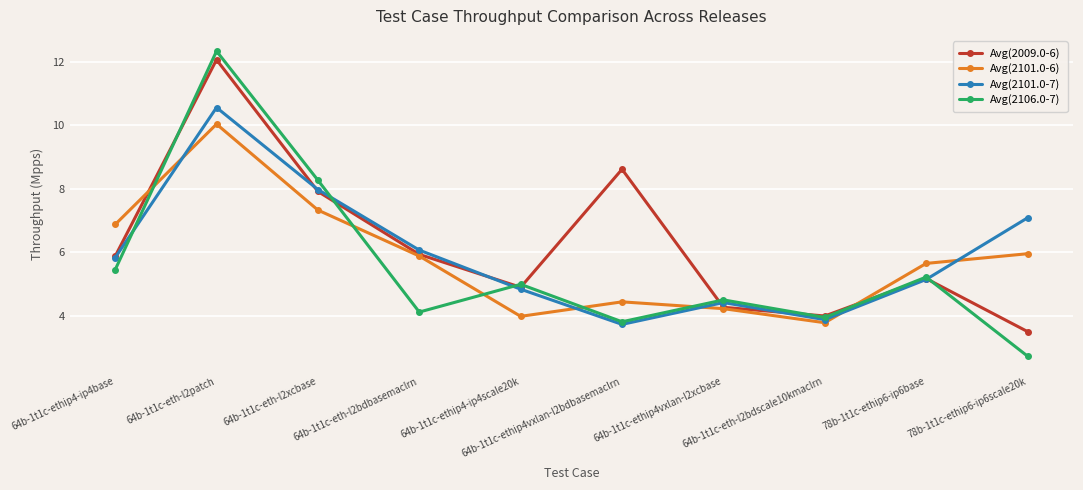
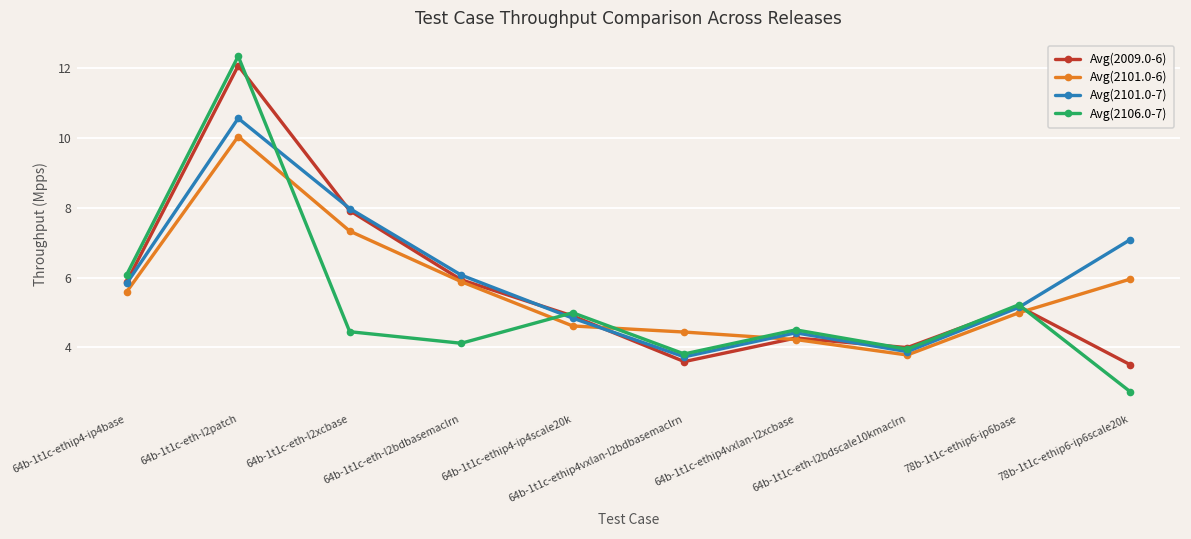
Avg(2101.0-6), 64b-1t1c-ethip4-ip4base: 6.9 -> 5.6
Avg(2106.0-7), 64b-1t1c-ethip4-ip4base: 5.5 -> 6.1
Avg(2106.0-7), 64b-1t1c-eth-l2xcbase: 8.3 -> 4.5
Avg(2101.0-6), 64b-1t1c-ethip4-ip4scale20k: 4.0 -> 4.6
Avg(2009.0-6), 64b-1t1c-ethip4vxlan-l2bdbasemaclrn: 8.6 -> 3.6
Avg(2101.0-6), 78b-1t1c-ethip6-ip6base: 5.7 -> 5.0
